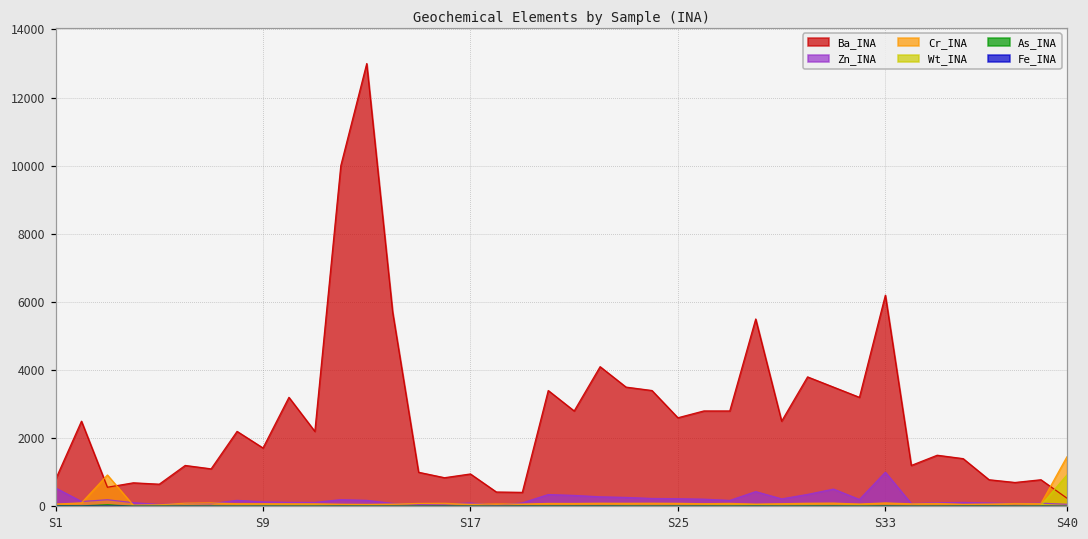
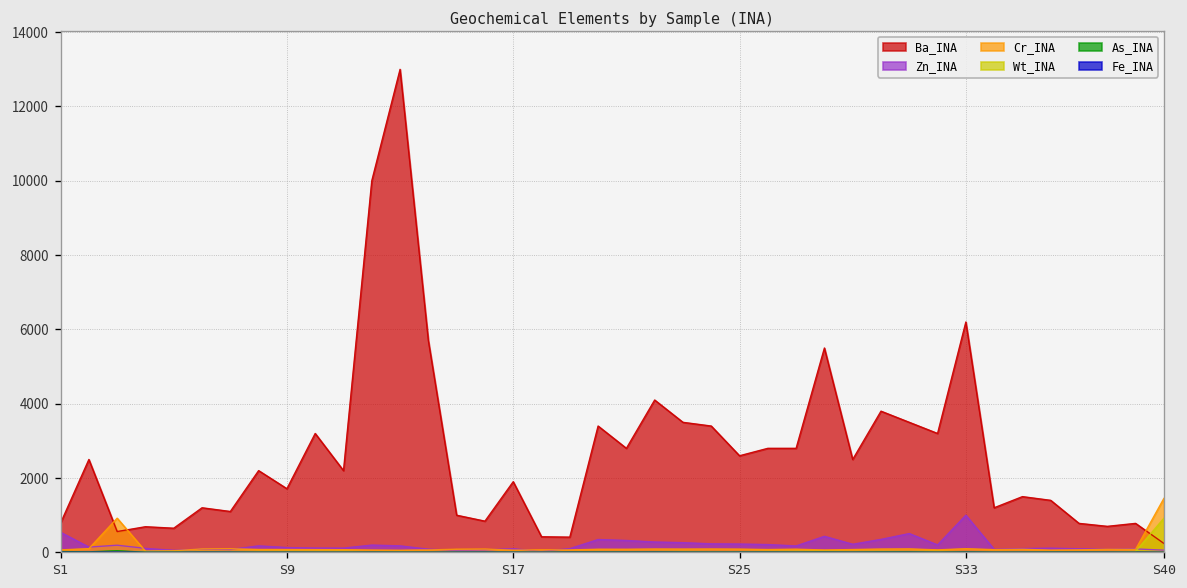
Ba_INA, S17: 1000 -> 1900
